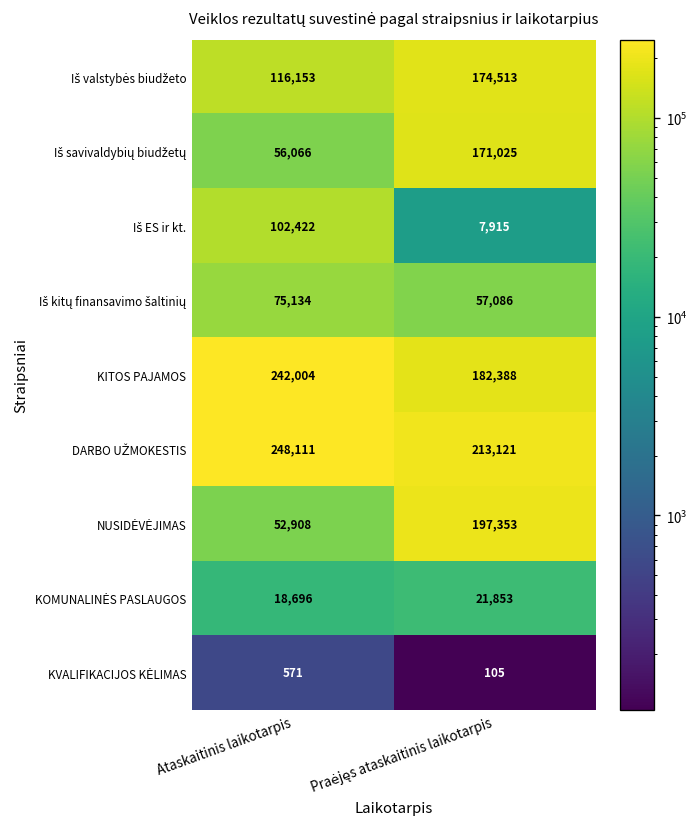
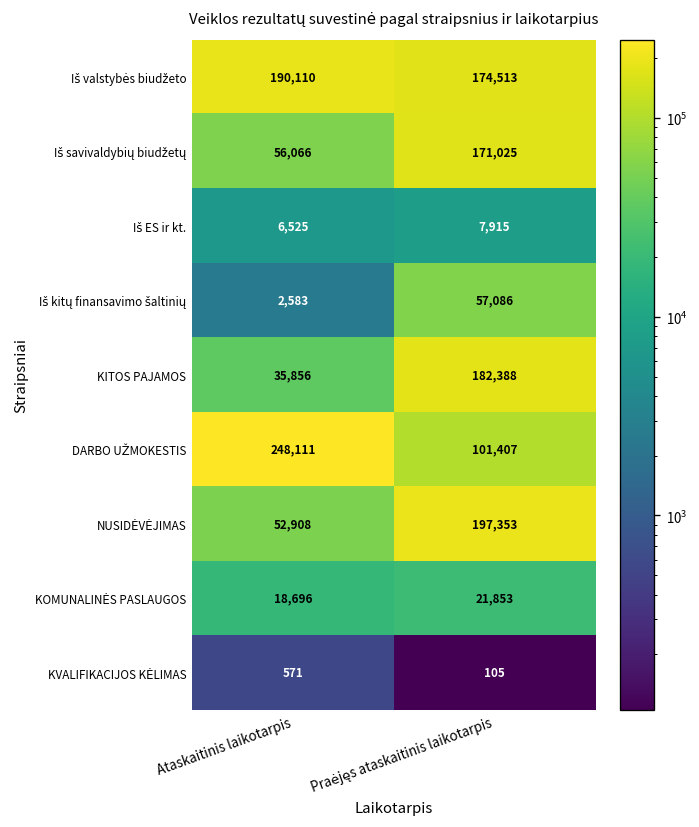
Iš valstybės biudžeto, Ataskaitinis laikotarpis: 116,153 -> 190,110
Iš ES ir kt., Ataskaitinis laikotarpis: 102,422 -> 6,525
Iš kitų finansavimo šaltinių, Ataskaitinis laikotarpis: 75,134 -> 2,583
KITOS PAJAMOS, Ataskaitinis laikotarpis: 242,004 -> 35,856
DARBO UŽMOKESTIS, Praėjęs ataskaitinis laikotarpis: 213,121 -> 101,407
